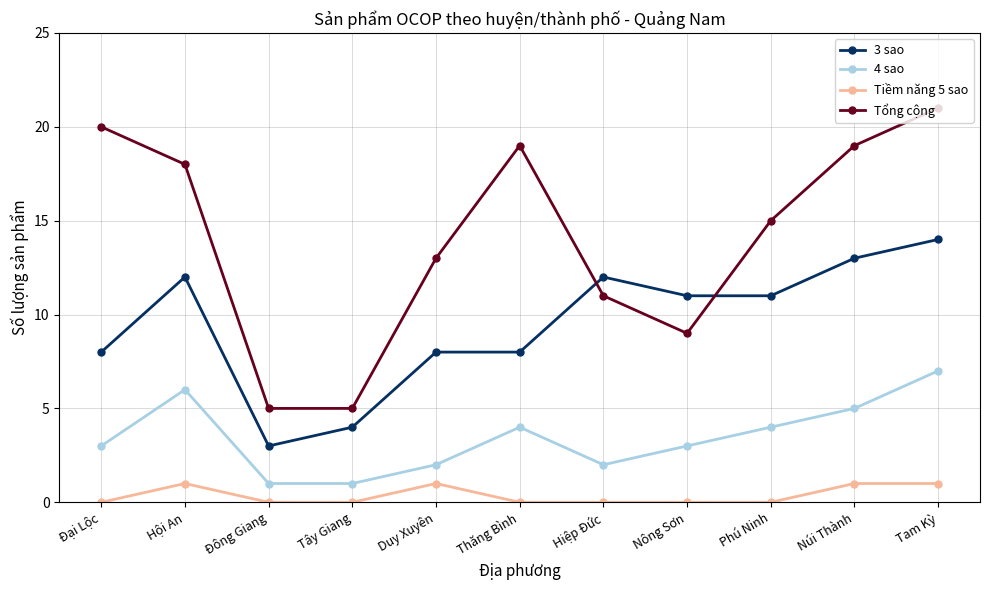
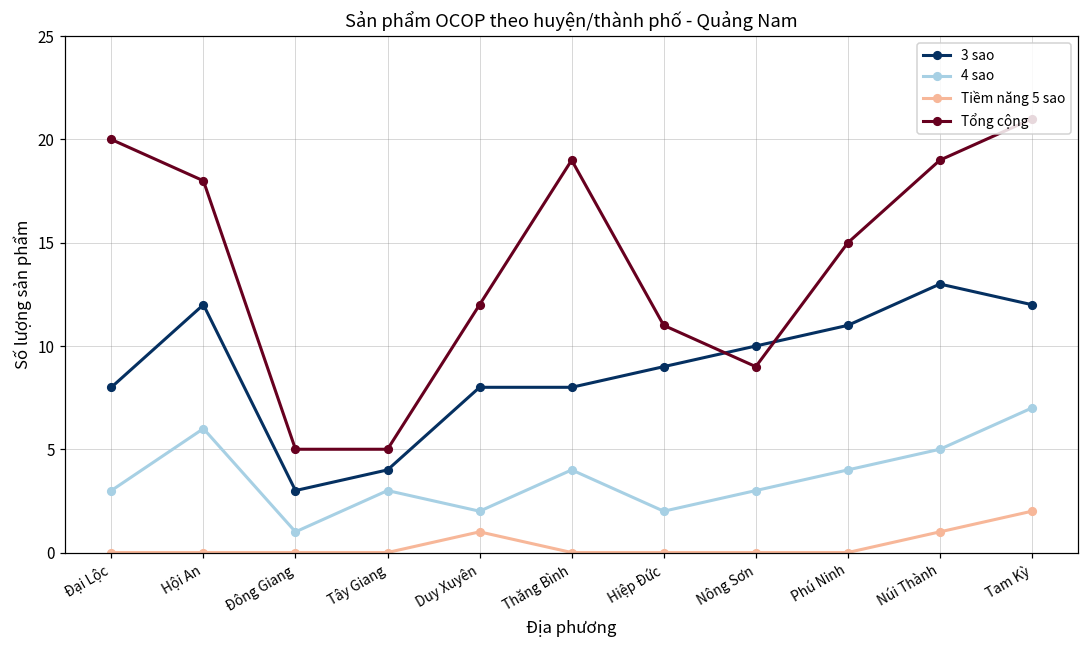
Tiềm năng 5 sao, Hội An: 1 -> 0
4 sao, Tây Giang: 1 -> 3
Tổng cộng, Duy Xuyên: 13 -> 12
3 sao, Hiệp Đức: 12 -> 9
3 sao, Nông Sơn: 11 -> 10
3 sao, Tam Kỳ: 14 -> 12
Tiềm năng 5 sao, Tam Kỳ: 1 -> 2
